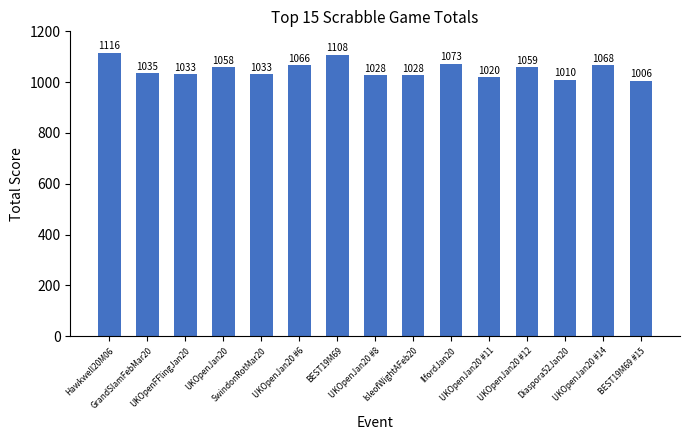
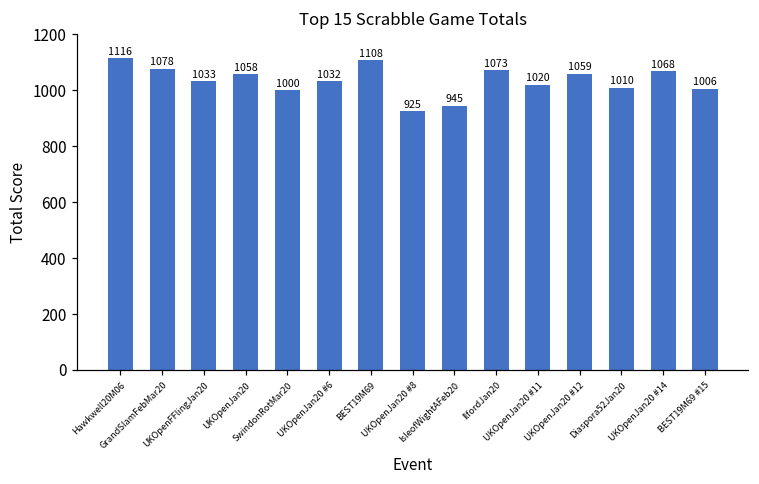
GrandSlamFebMar20: 1035 -> 1078
SwindonRotMar20: 1033 -> 1000
UKOpenJan20 #6: 1066 -> 1032
UKOpenJan20 #8: 1028 -> 925
IsleofWightAFeb20: 1028 -> 945
